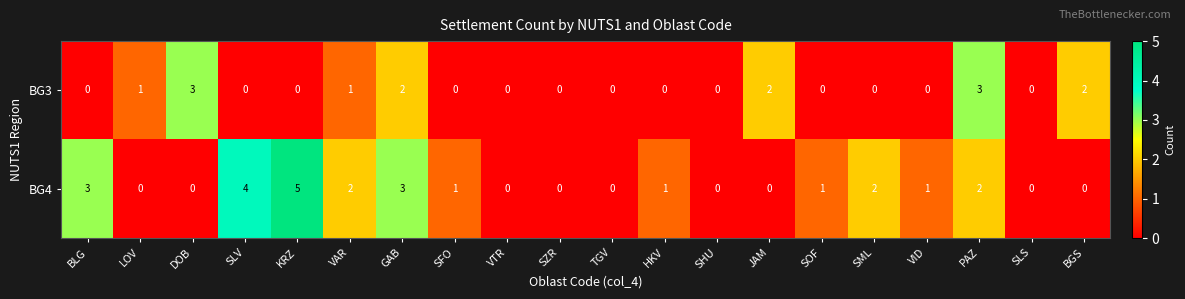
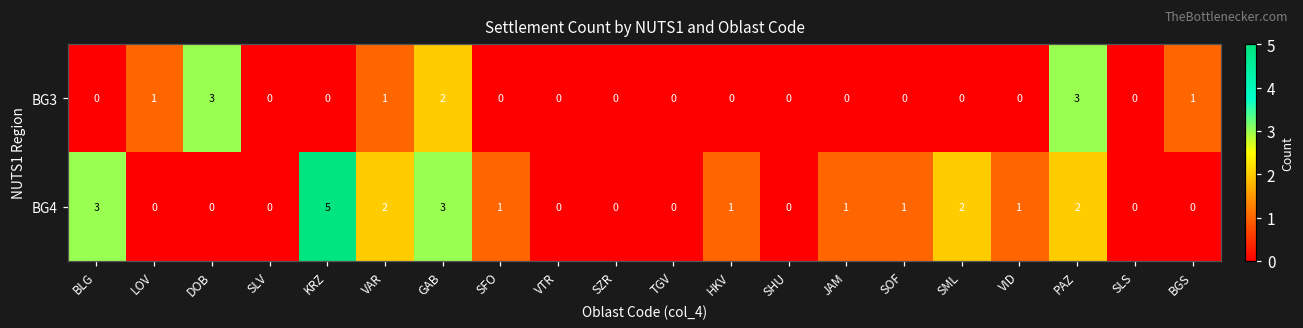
BG3, JAM: 2 -> 0
BG3, BGS: 2 -> 1
BG4, SLV: 4 -> 0
BG4, JAM: 0 -> 1
